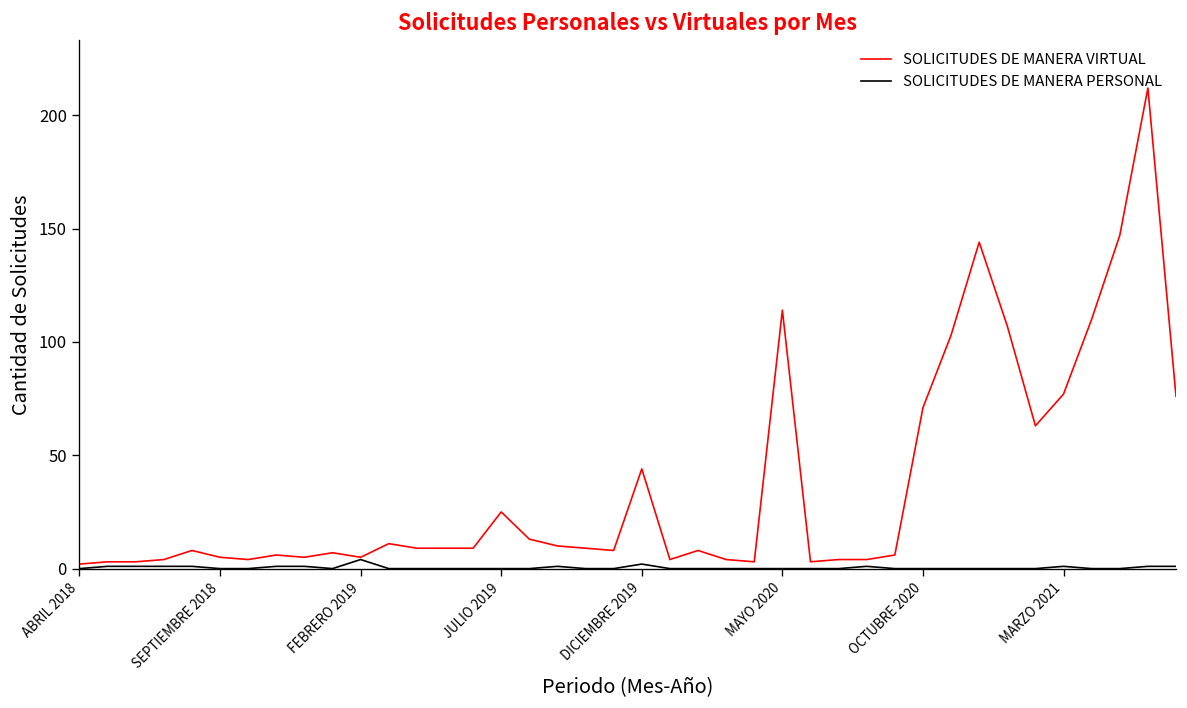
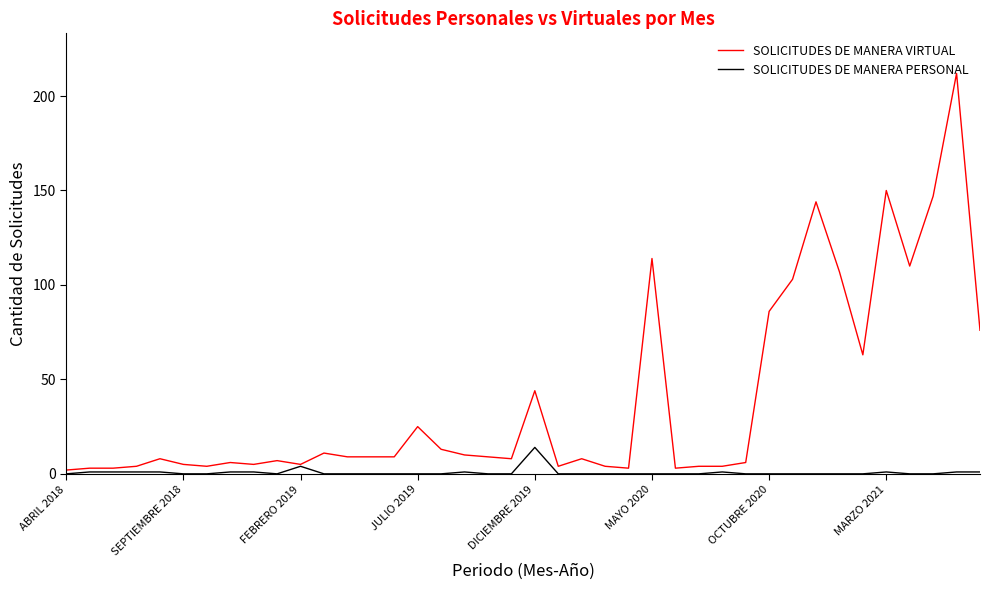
SOLICITUDES DE MANERA PERSONAL, DICIEMBRE 2019: 2 -> 14
SOLICITUDES DE MANERA VIRTUAL, OCTUBRE 2020: 71 -> 86
SOLICITUDES DE MANERA VIRTUAL, MARZO 2021: 77 -> 150
